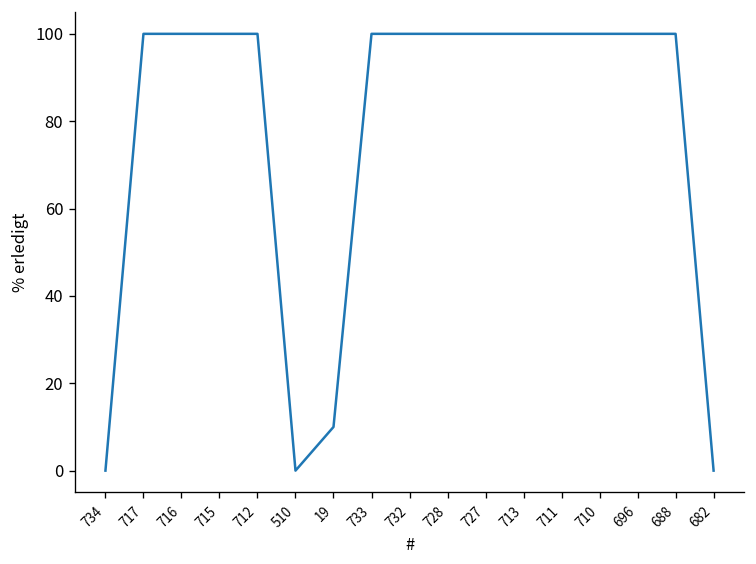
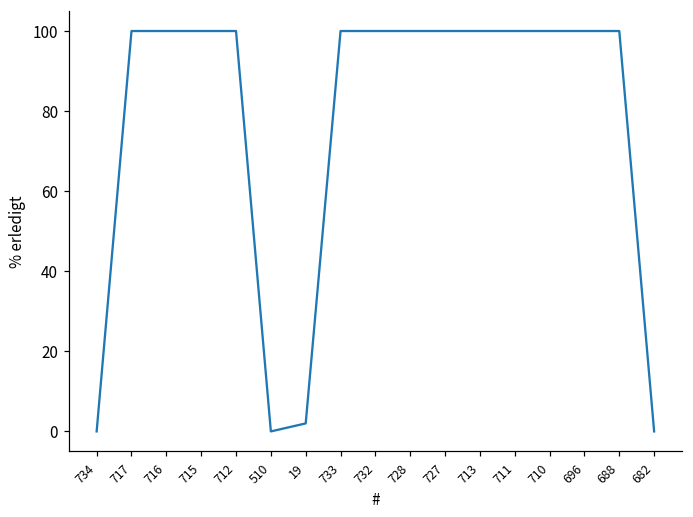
19: 10 -> 2
